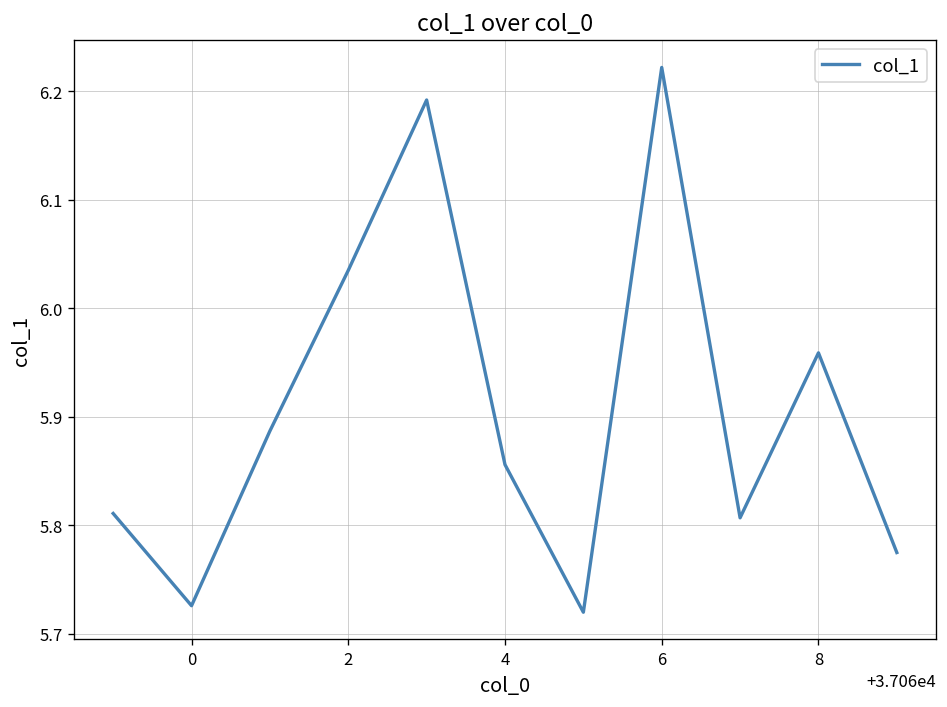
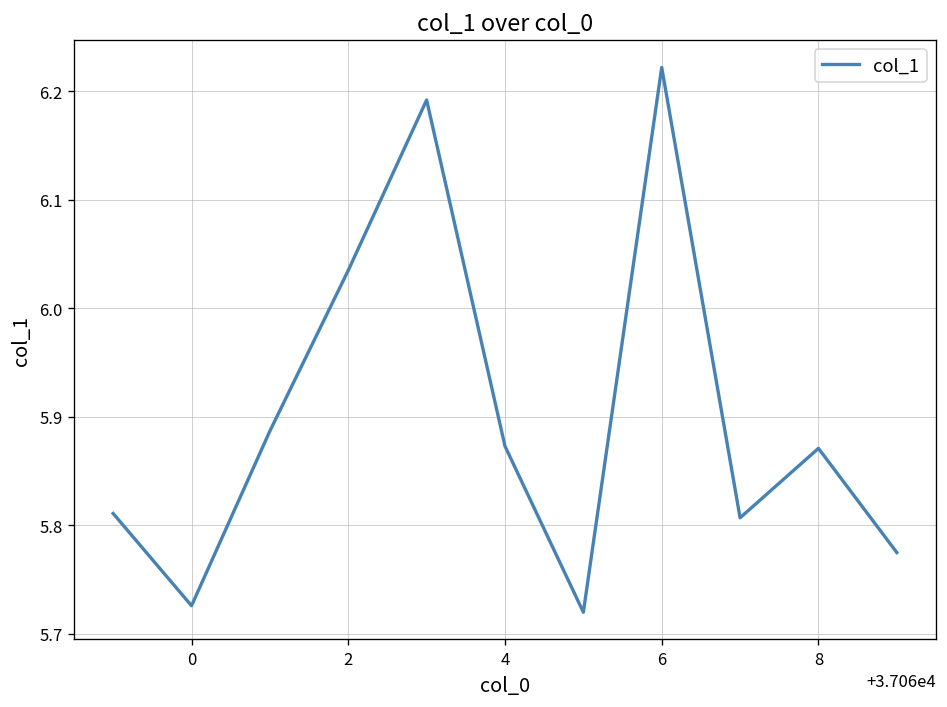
4: 5.86 -> 5.87
8: 5.96 -> 5.87
